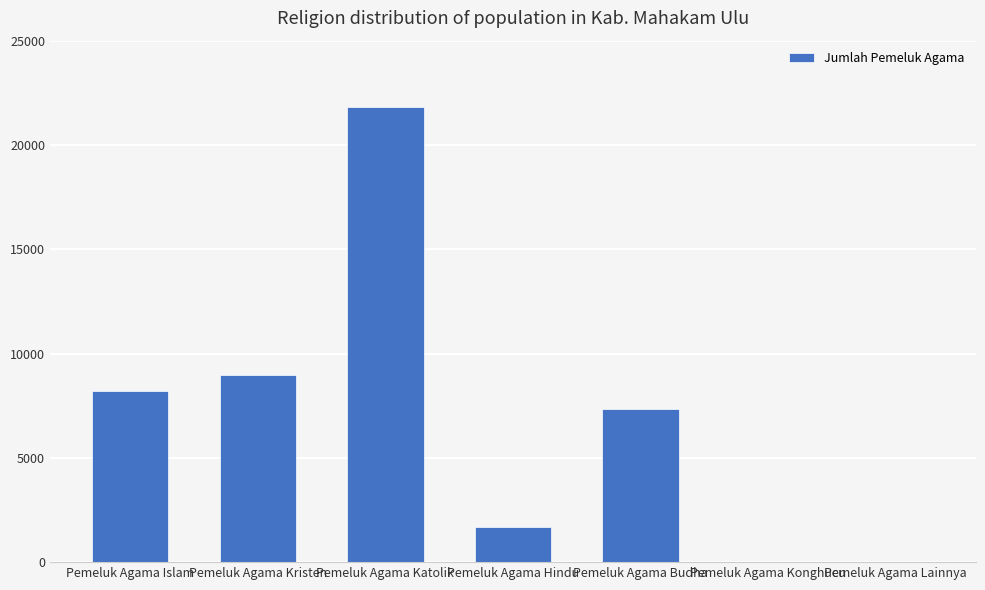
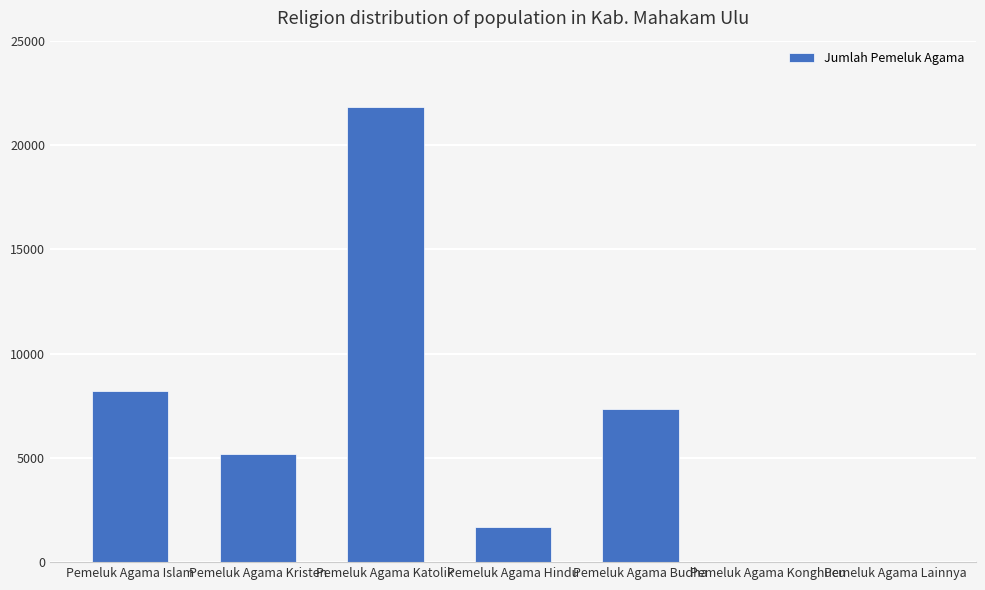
Pemeluk Agama Kristen: 9000 -> 5200
